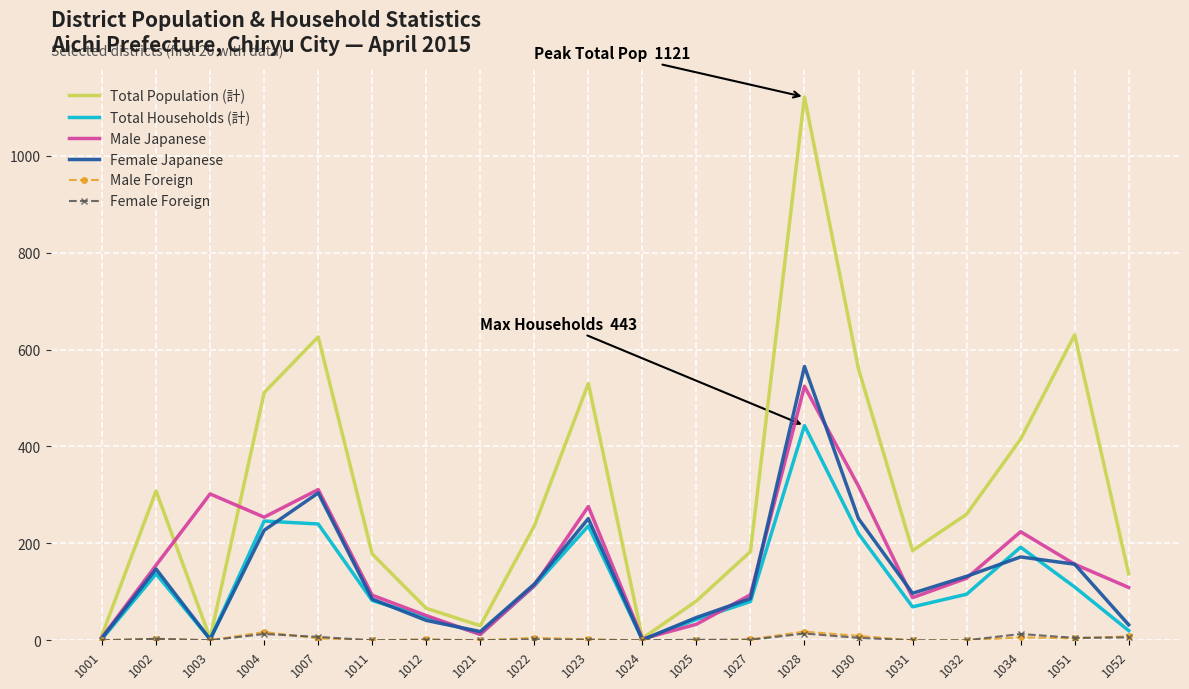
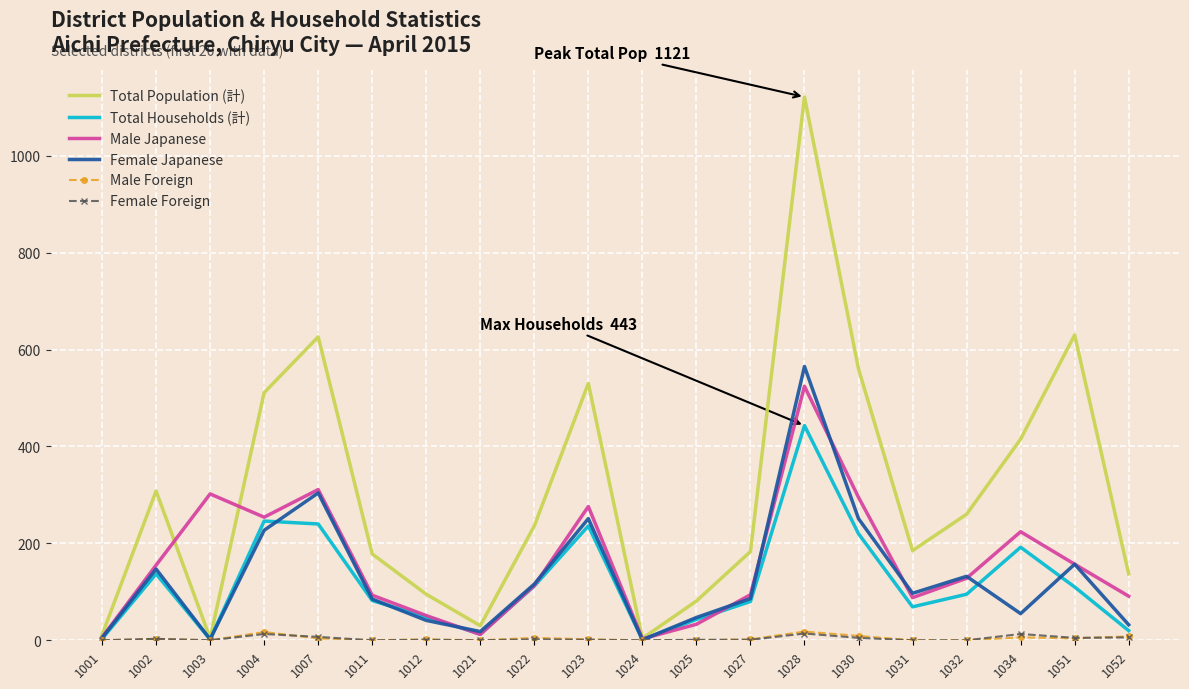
Total Population (計), 1012: 70 -> 100
Male Japanese, 1030: 320 -> 300
Female Japanese, 1034: 170 -> 60
Male Japanese, 1052: 110 -> 90
